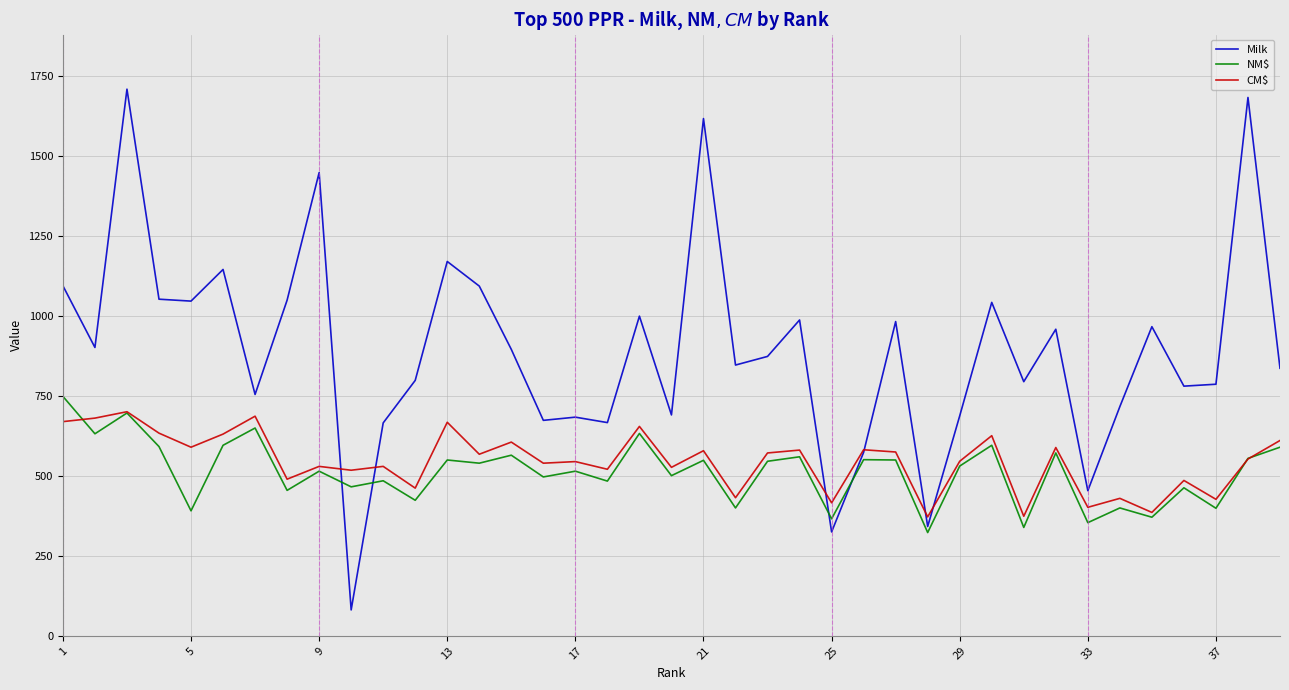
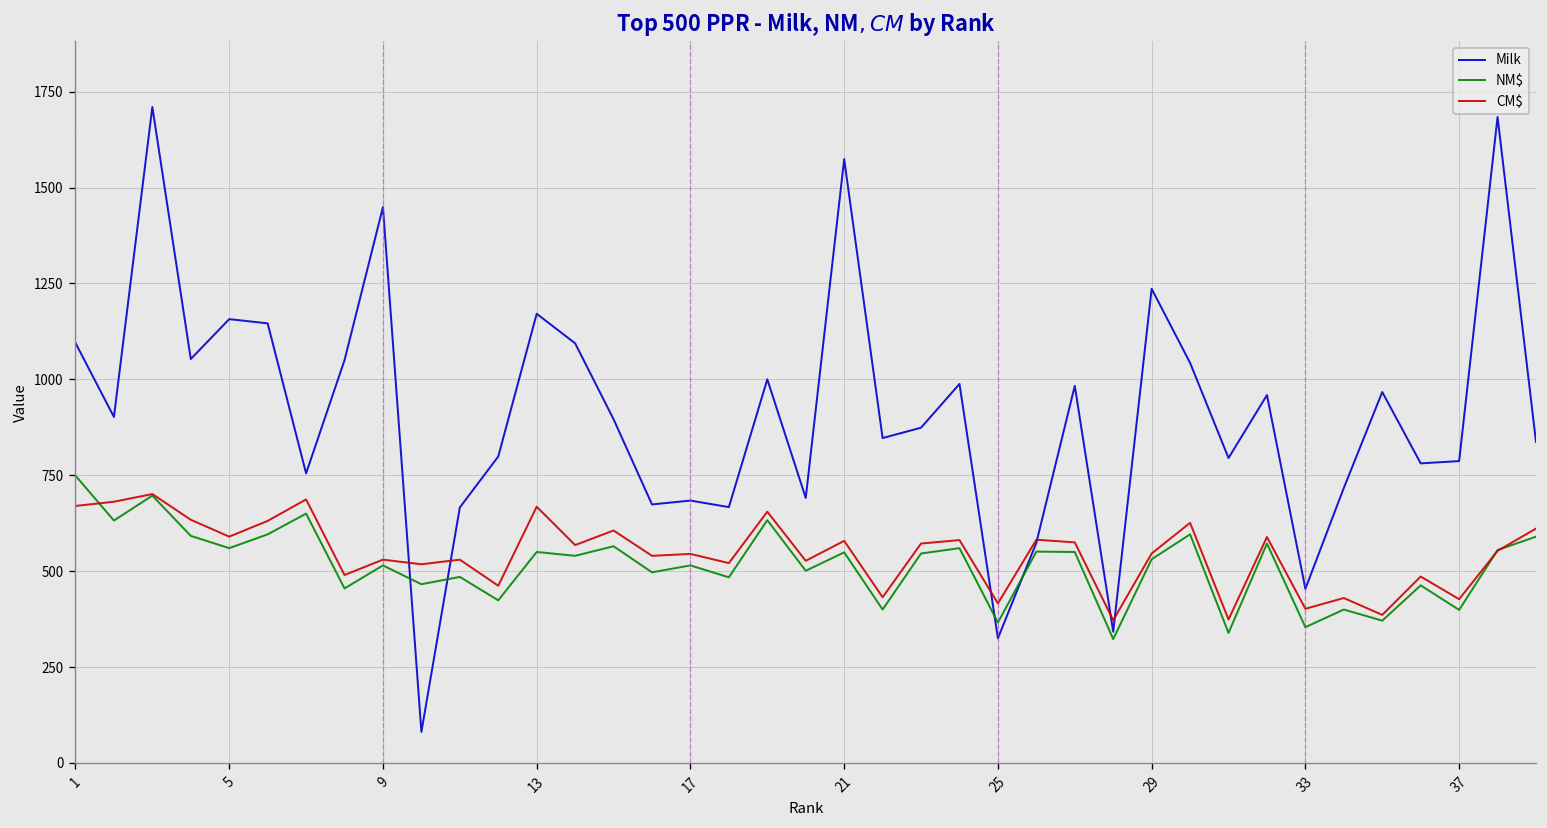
Milk, 5: 1050 -> 1160
NM$, 5: 390 -> 560
Milk, 21: 1620 -> 1570
Milk, 29: 690 -> 1240
